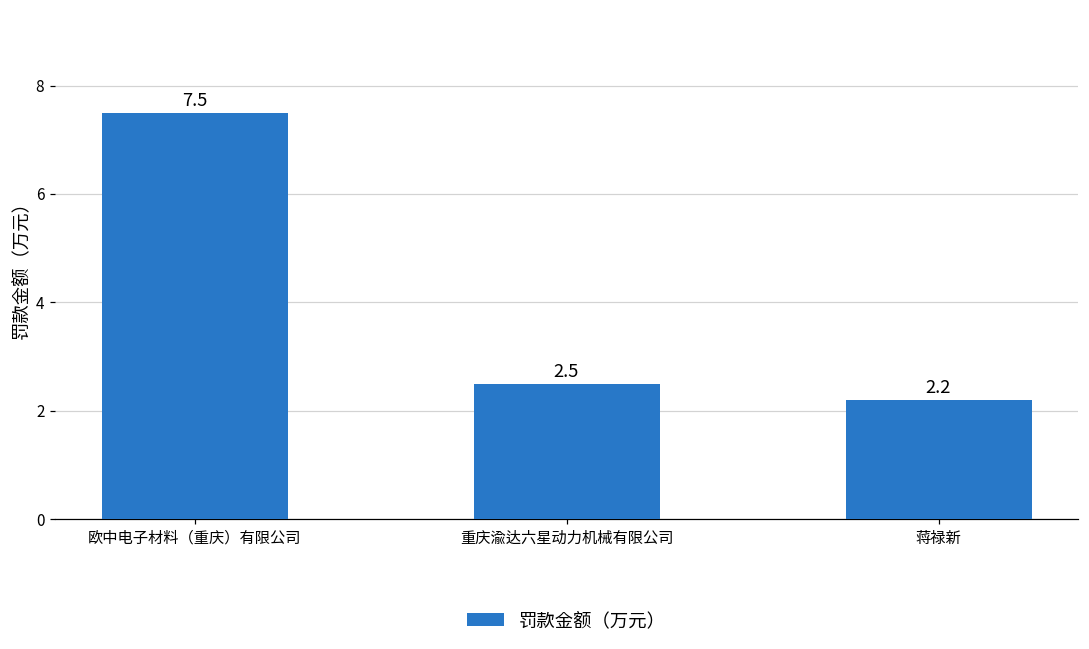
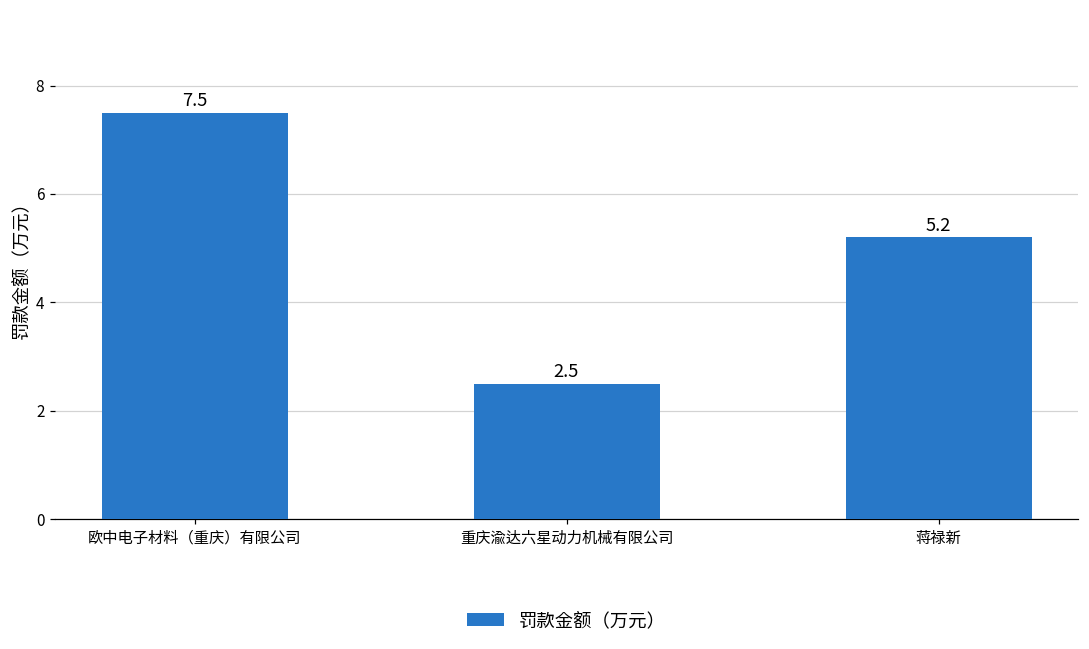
蒋禄新: 2.2 -> 5.2
